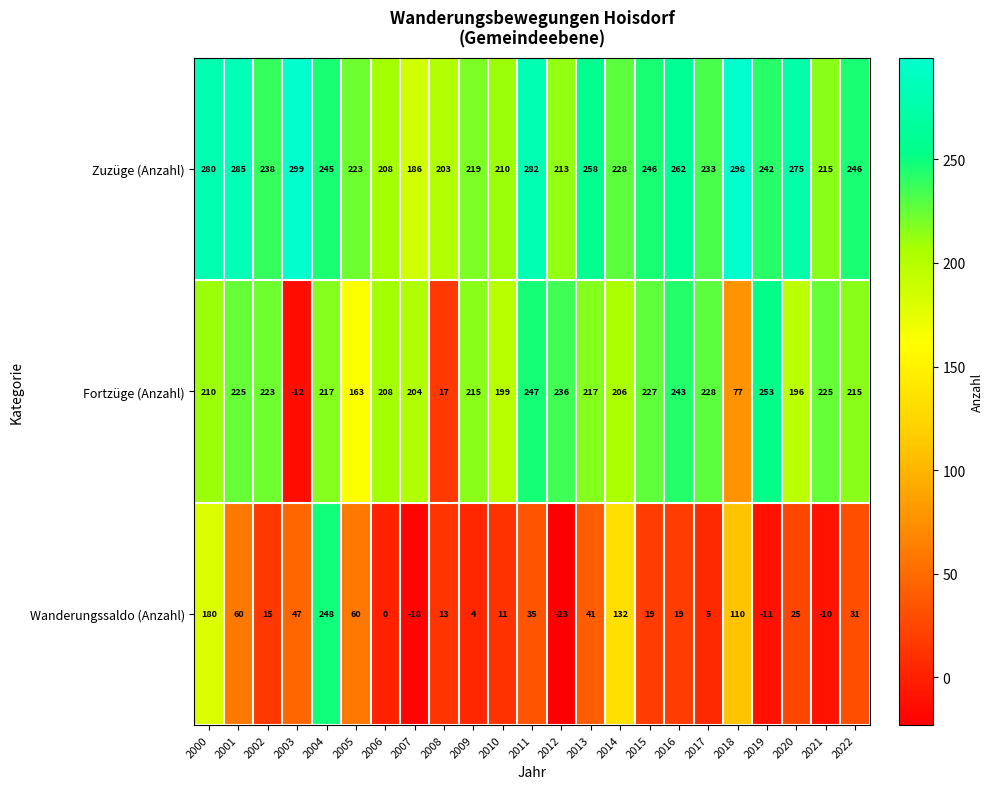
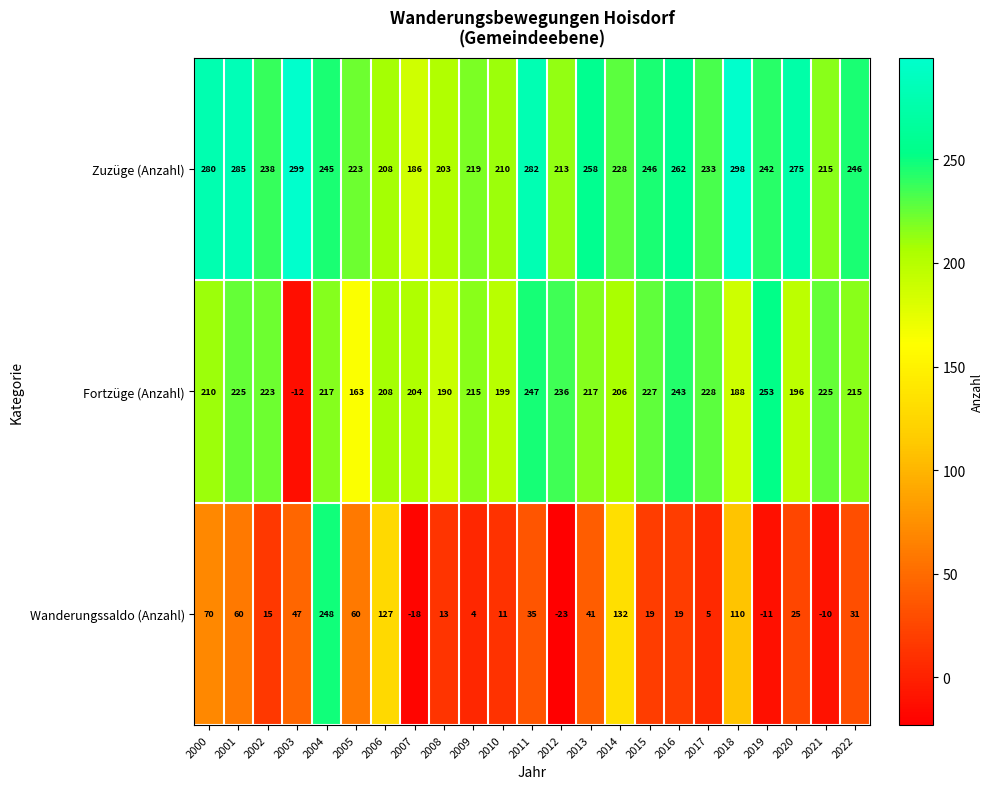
Fortzüge (Anzahl), 2008: 17 -> 190
Fortzüge (Anzahl), 2018: 77 -> 188
Wanderungssaldo (Anzahl), 2000: 180 -> 70
Wanderungssaldo (Anzahl), 2006: 0 -> 127
